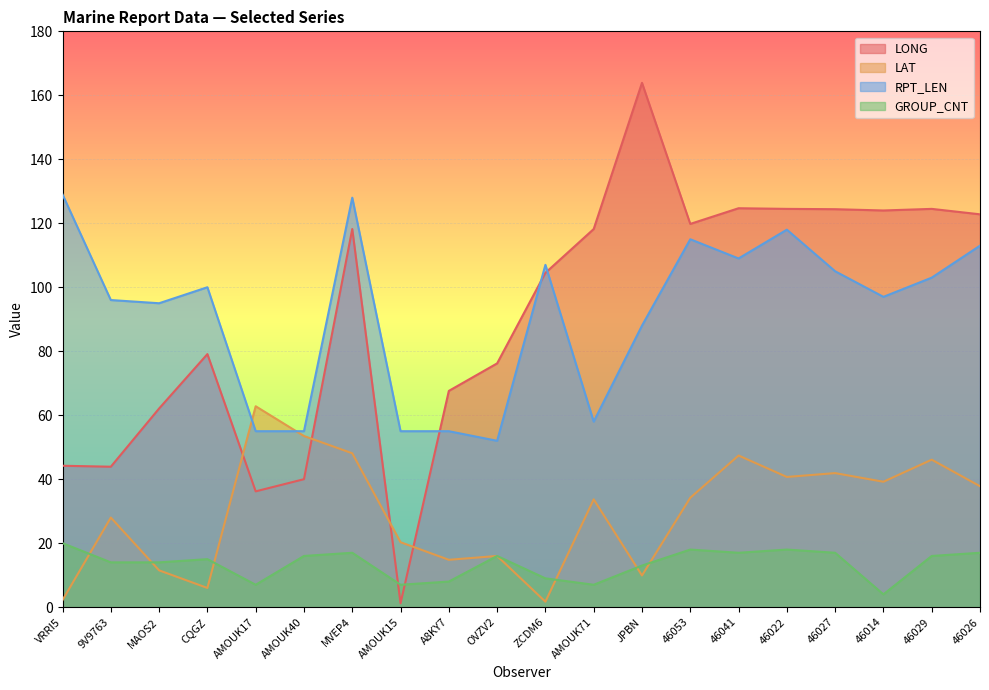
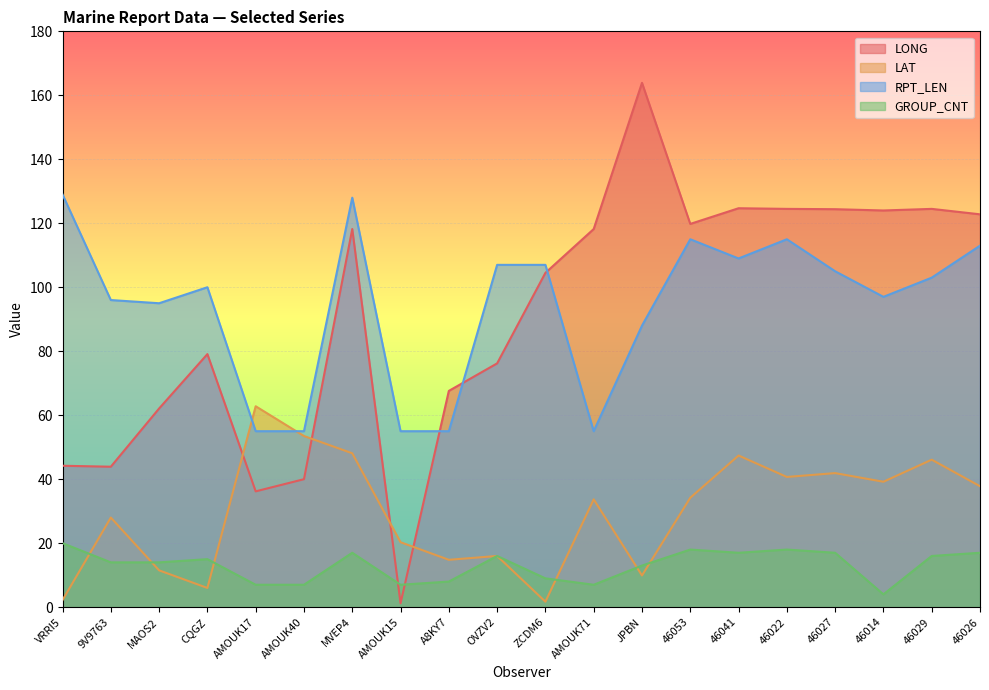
GROUP_CNT, AMOUK40: 16 -> 7
RPT_LEN, OVZV2: 52 -> 107
RPT_LEN, AMOUK71: 58 -> 55
RPT_LEN, 46022: 118 -> 115
